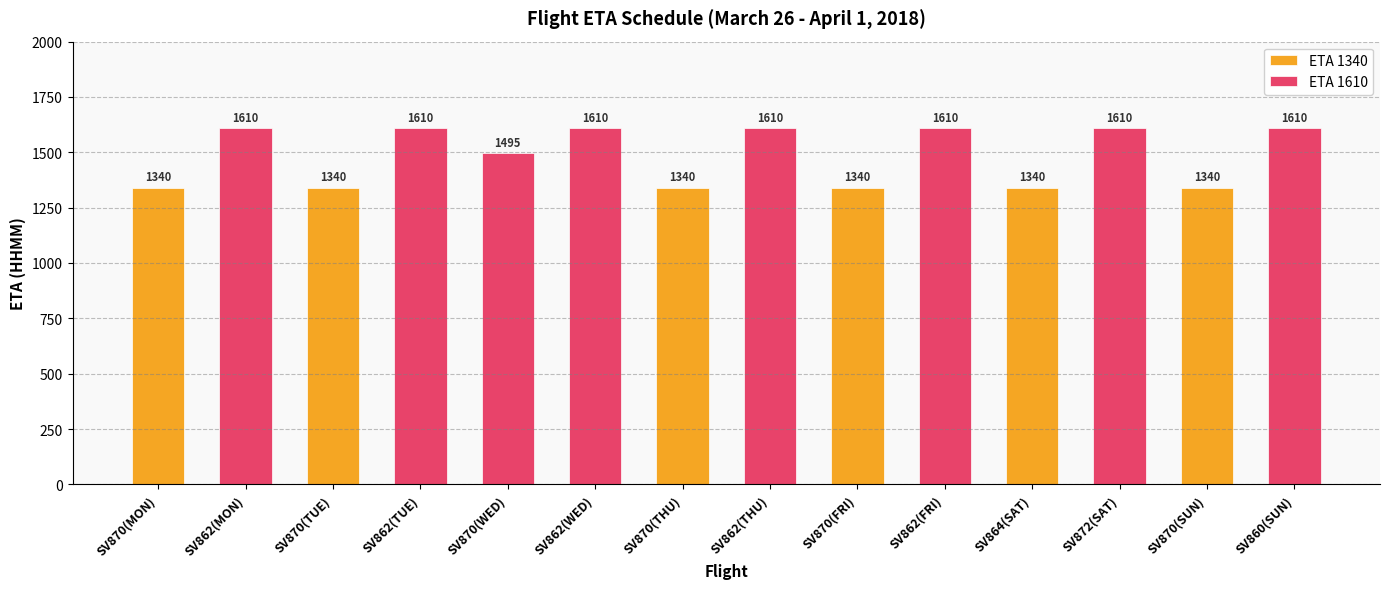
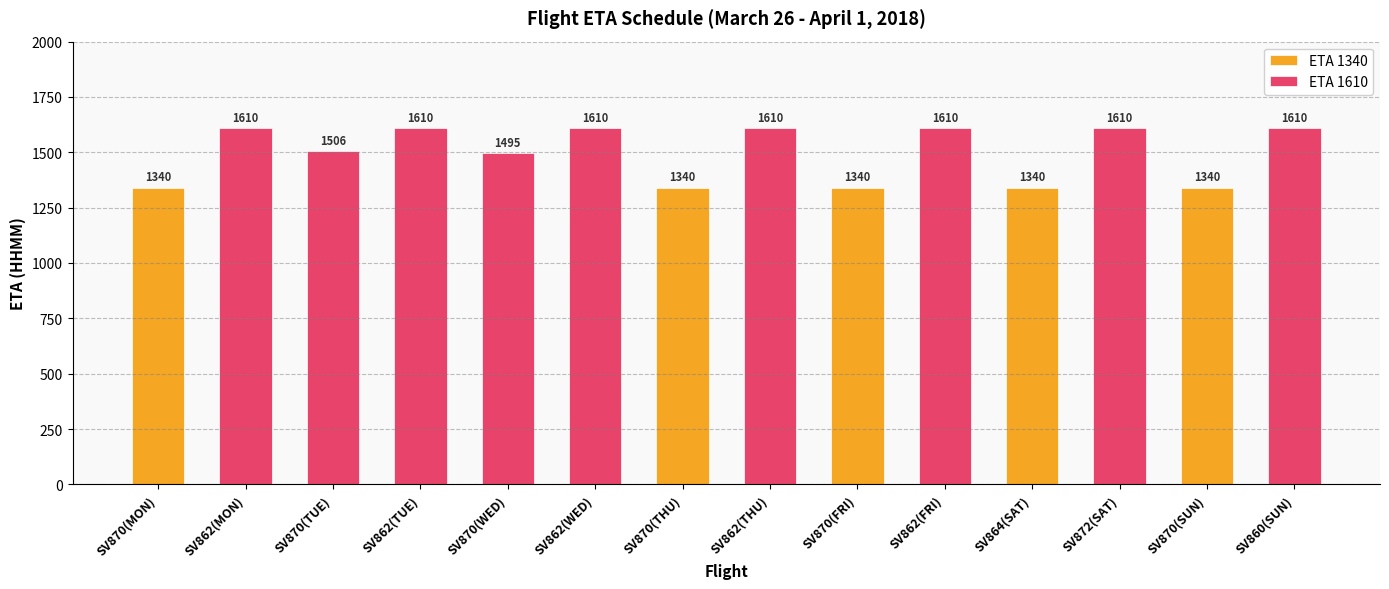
SV870(TUE): 1340 -> 1506
